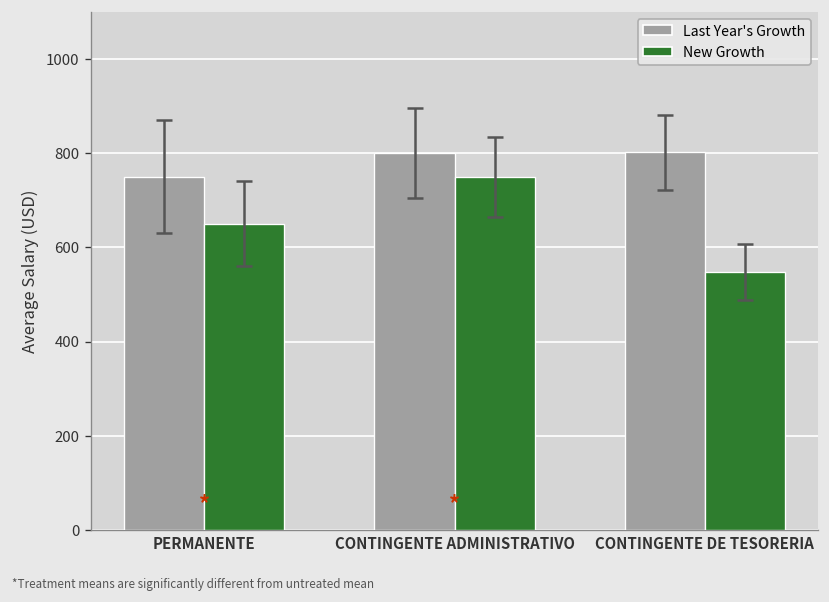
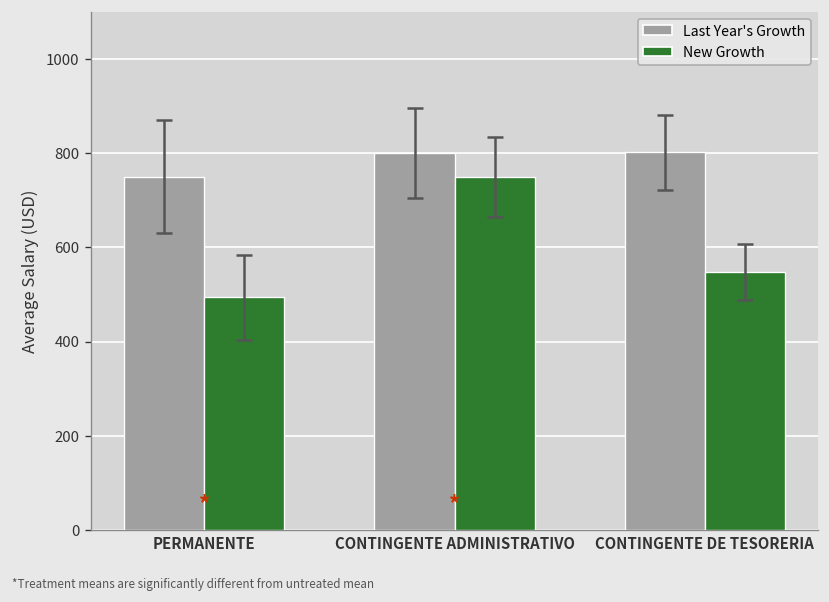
New Growth, PERMANENTE: 650 -> 490
